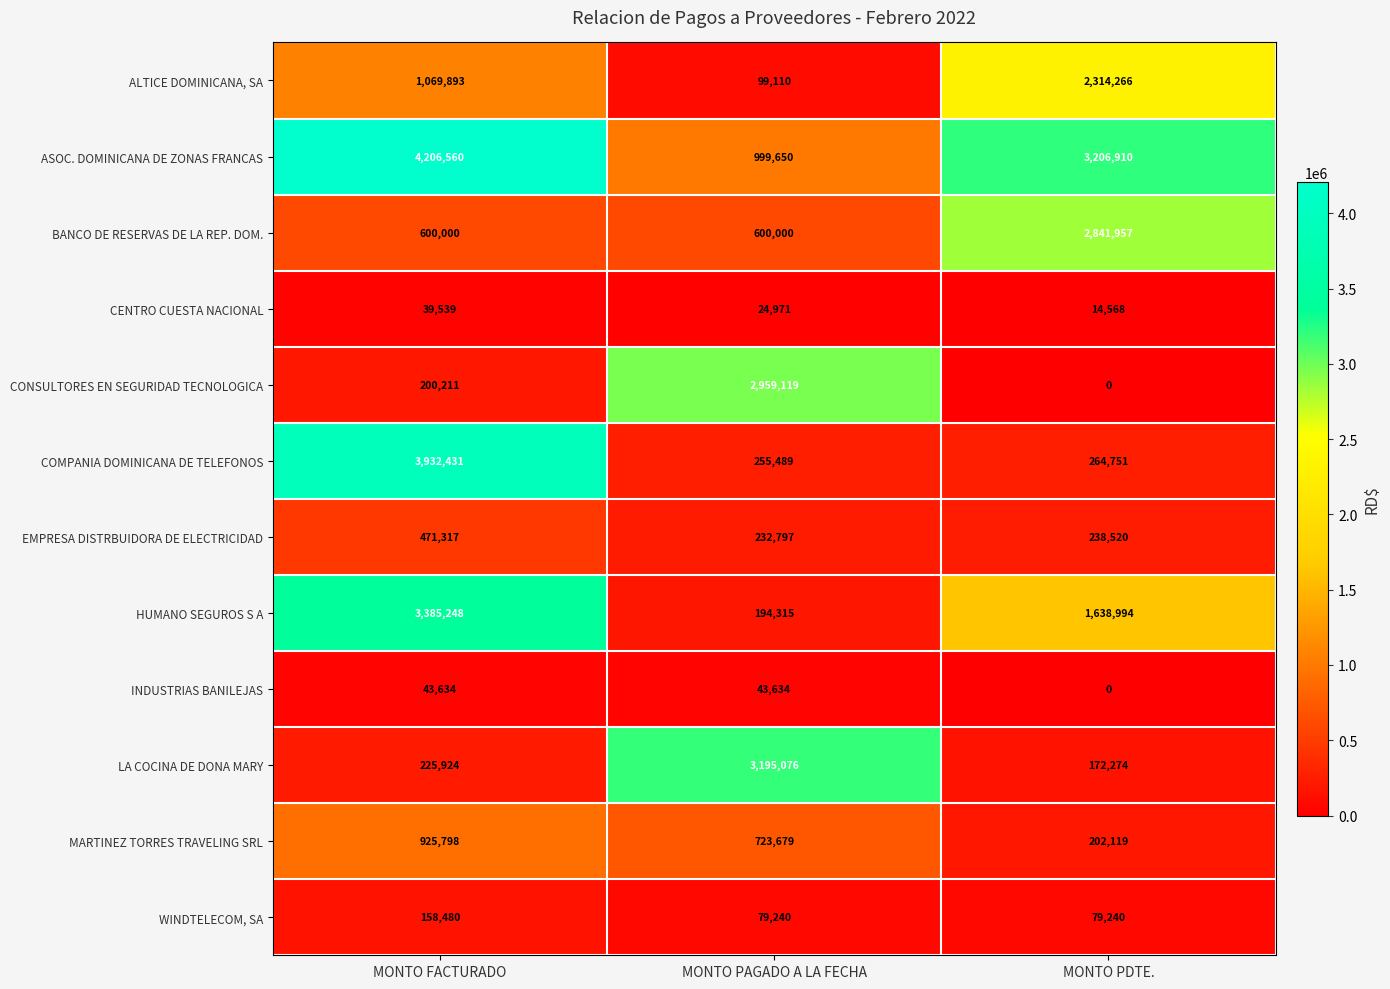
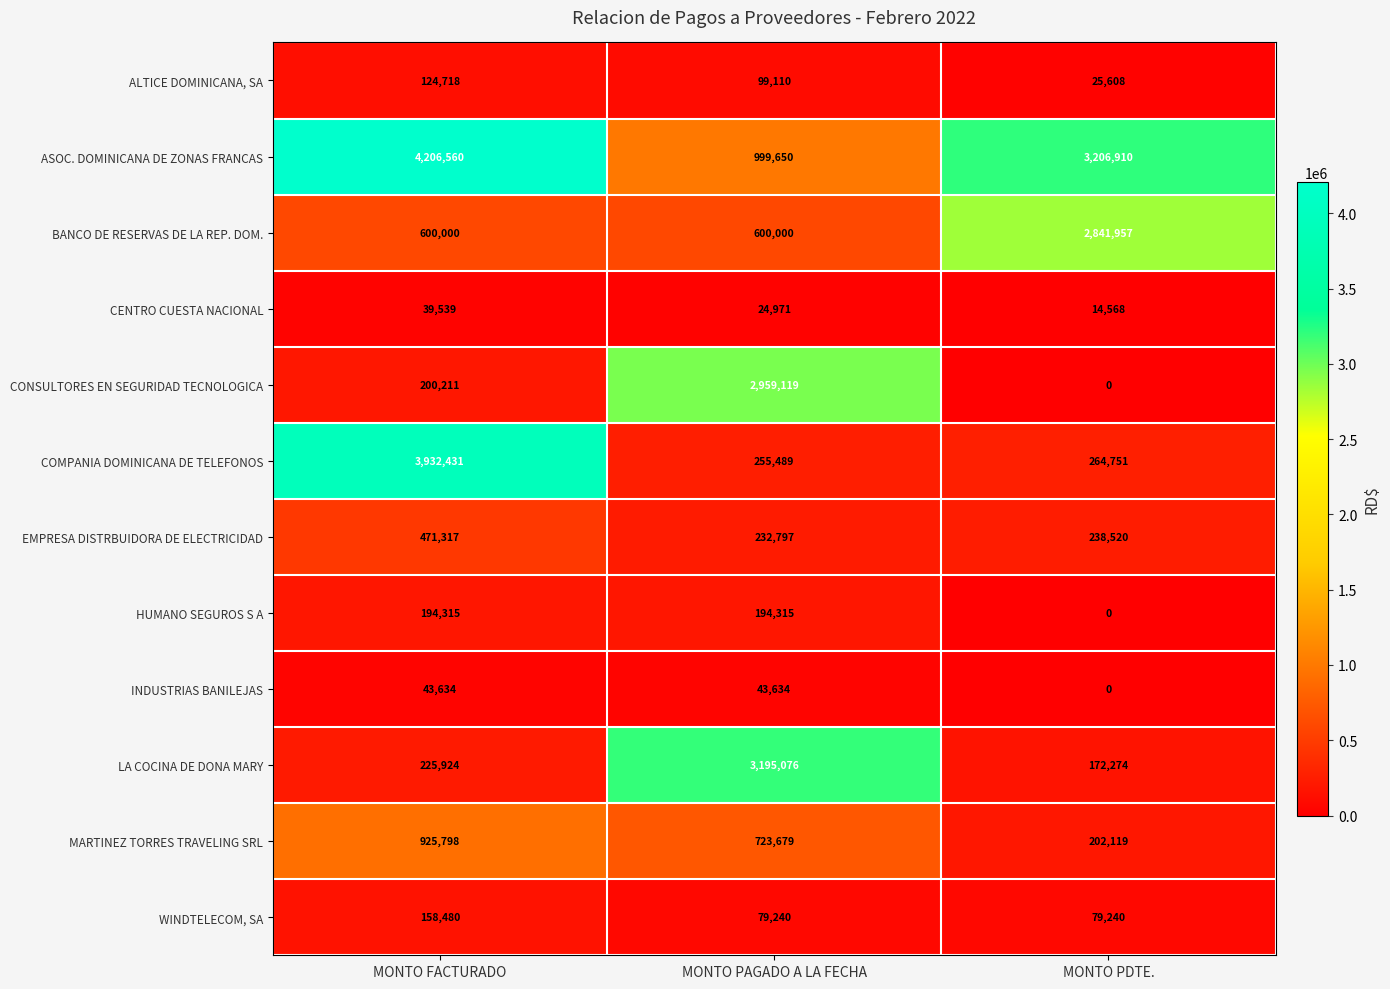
ALTICE DOMINICANA, SA, MONTO FACTURADO: 1,069,893 -> 124,718
ALTICE DOMINICANA, SA, MONTO PDTE.: 2,314,266 -> 25,608
HUMANO SEGUROS S A, MONTO FACTURADO: 3,385,248 -> 194,315
HUMANO SEGUROS S A, MONTO PDTE.: 1,638,994 -> 0
